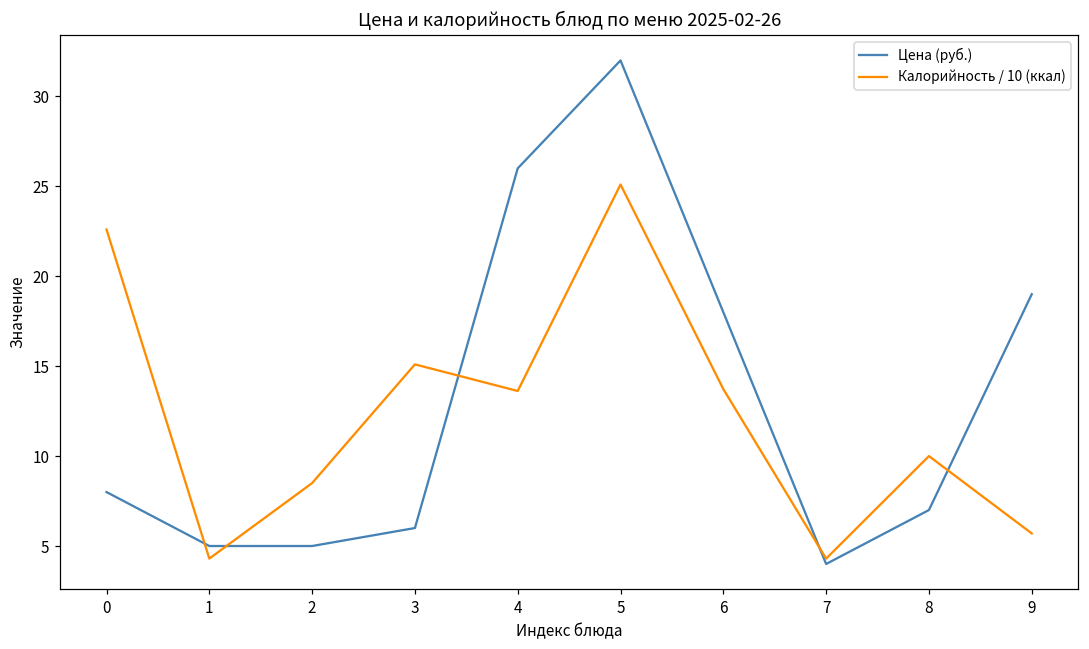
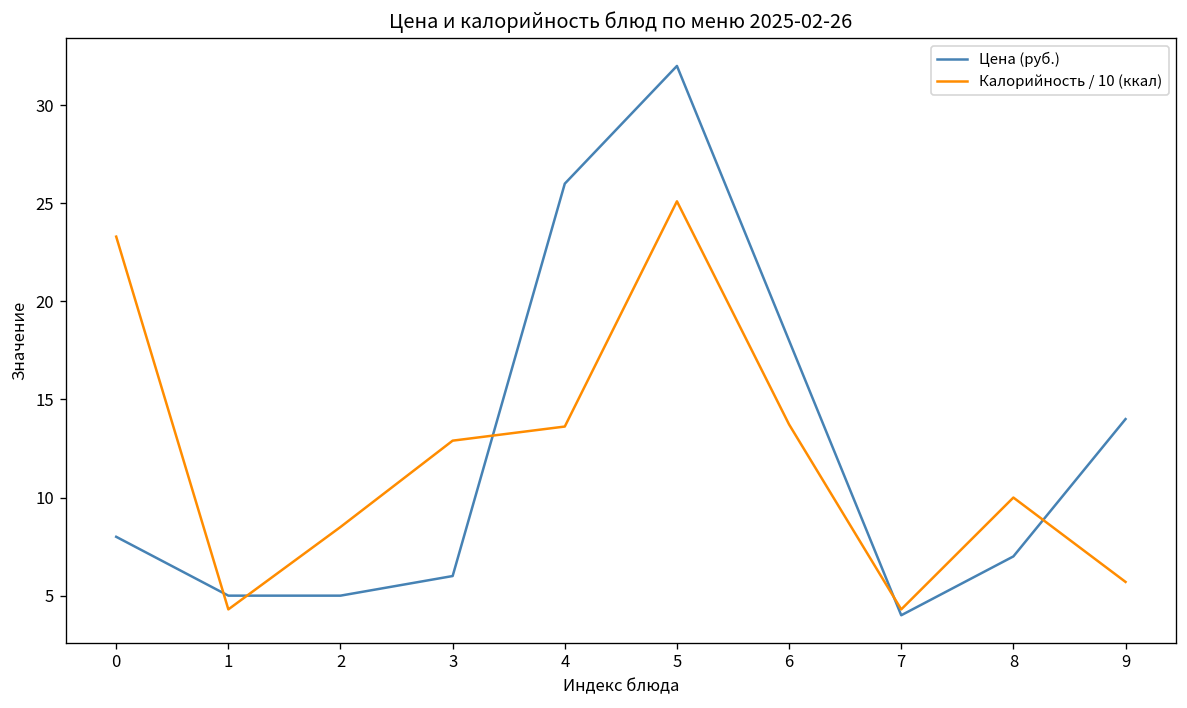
Калорийность / 10 (ккал), 0: 22.6 -> 23.3
Калорийность / 10 (ккал), 3: 15.1 -> 12.9
Цена (руб.), 9: 19 -> 14
